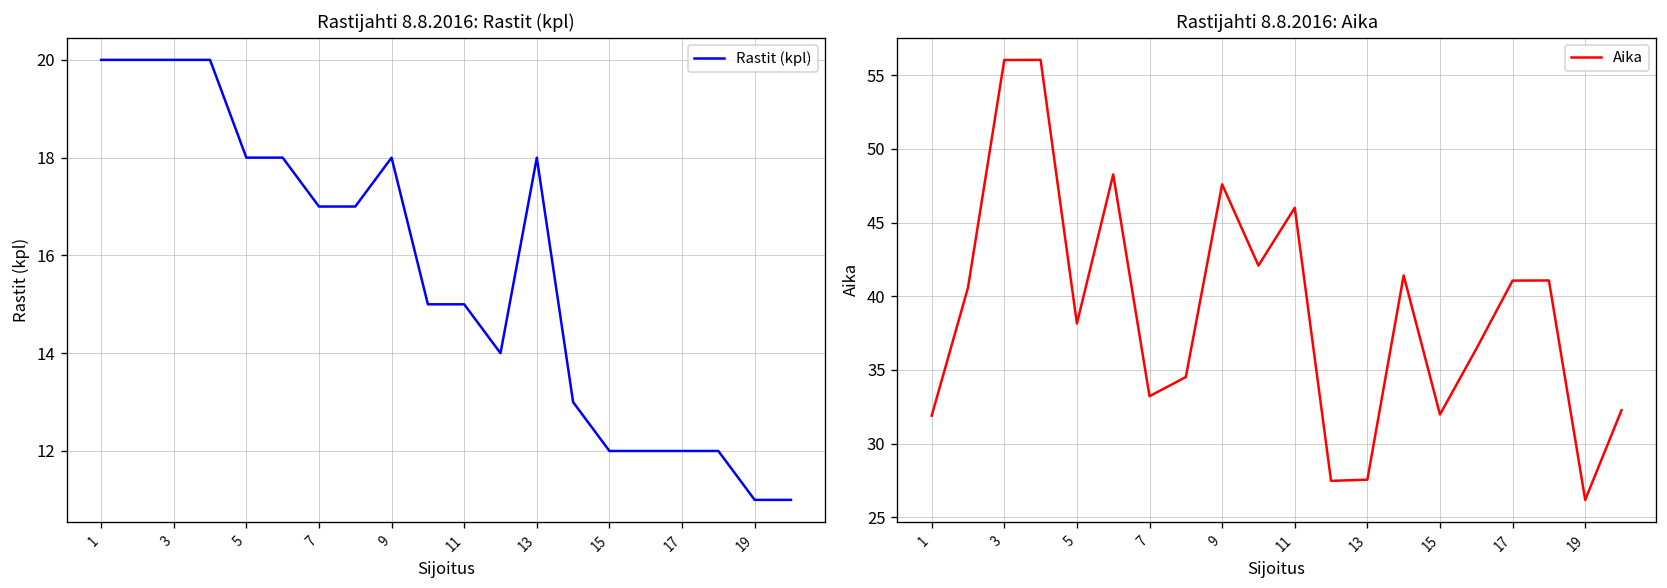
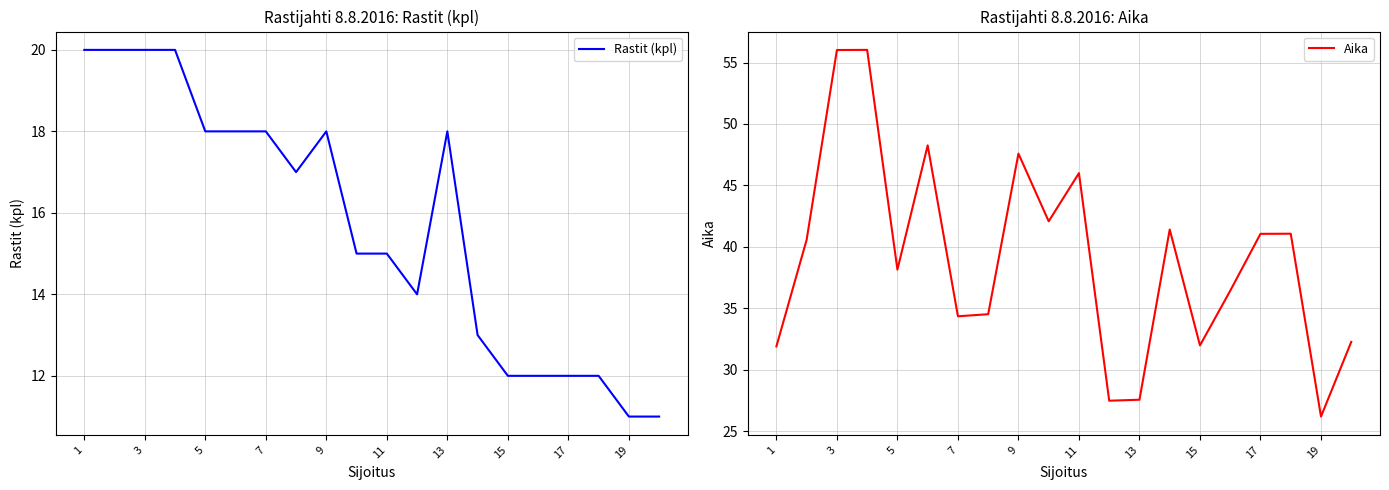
Rastijahti 8.8.2016: Rastit (kpl), 7: 17 -> 18
Rastijahti 8.8.2016: Aika, 7: 33.2 -> 34.4
